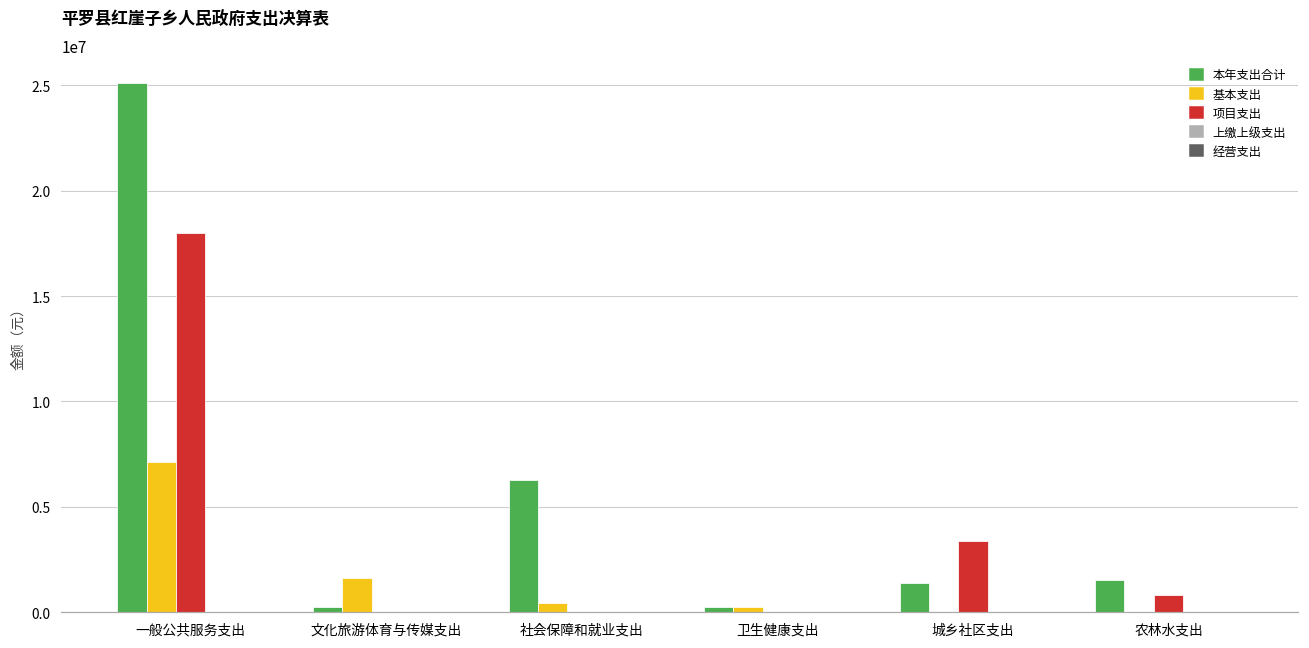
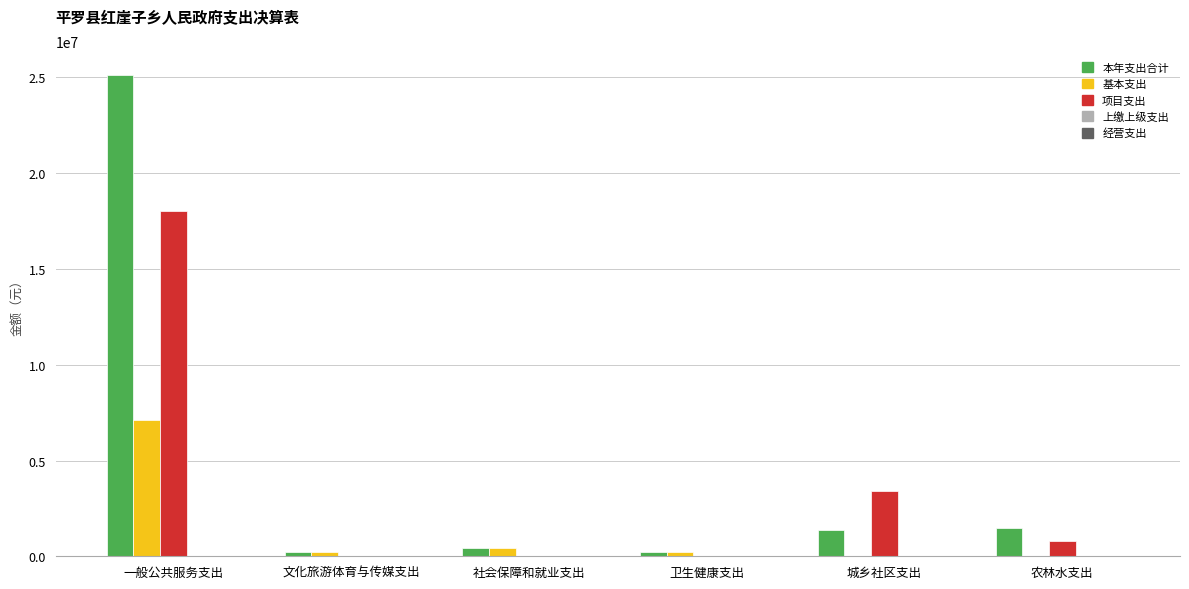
基本支出, 文化旅游体育与传媒支出: 1600000 -> 200000
本年支出合计, 社会保障和就业支出: 6300000 -> 400000
